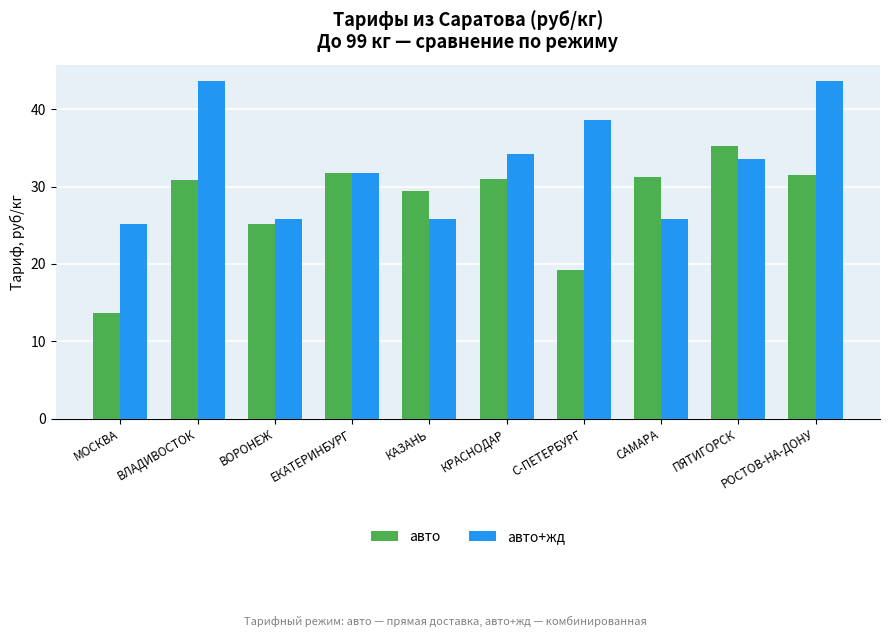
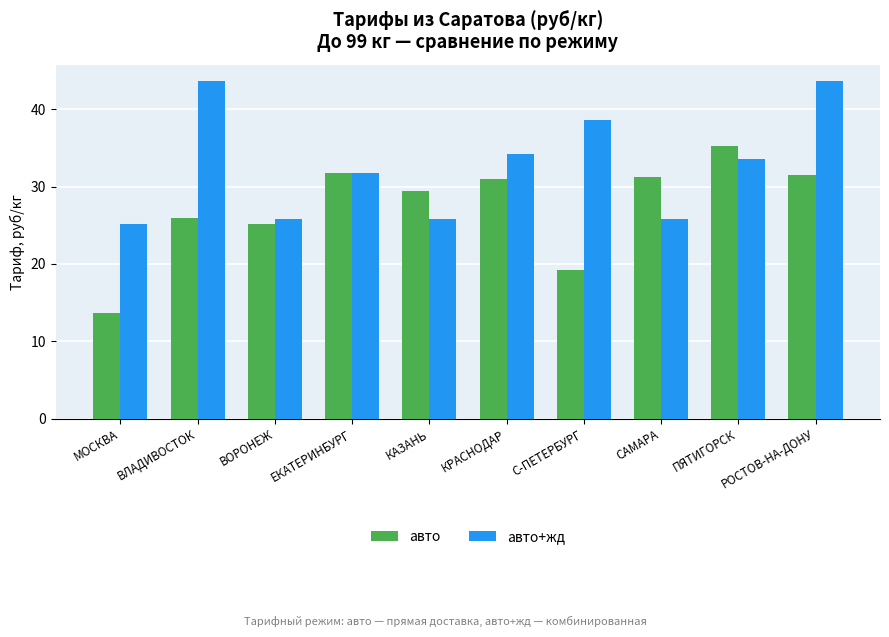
авто, ВЛАДИВОСТОК: 31 -> 26
